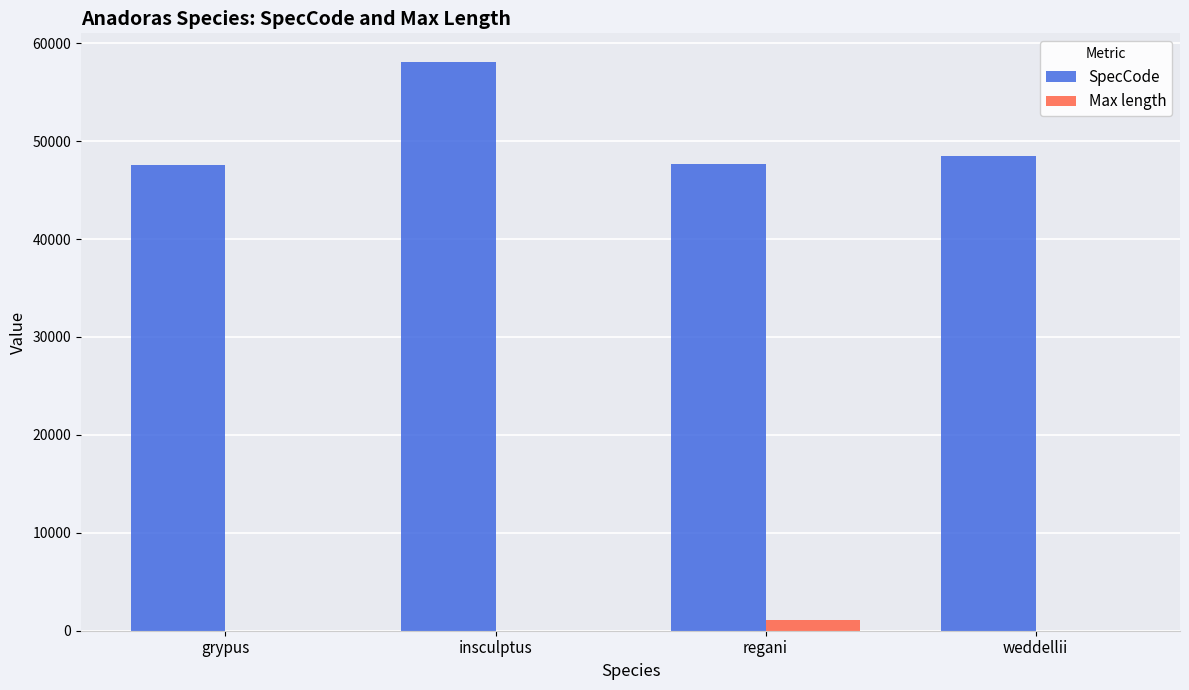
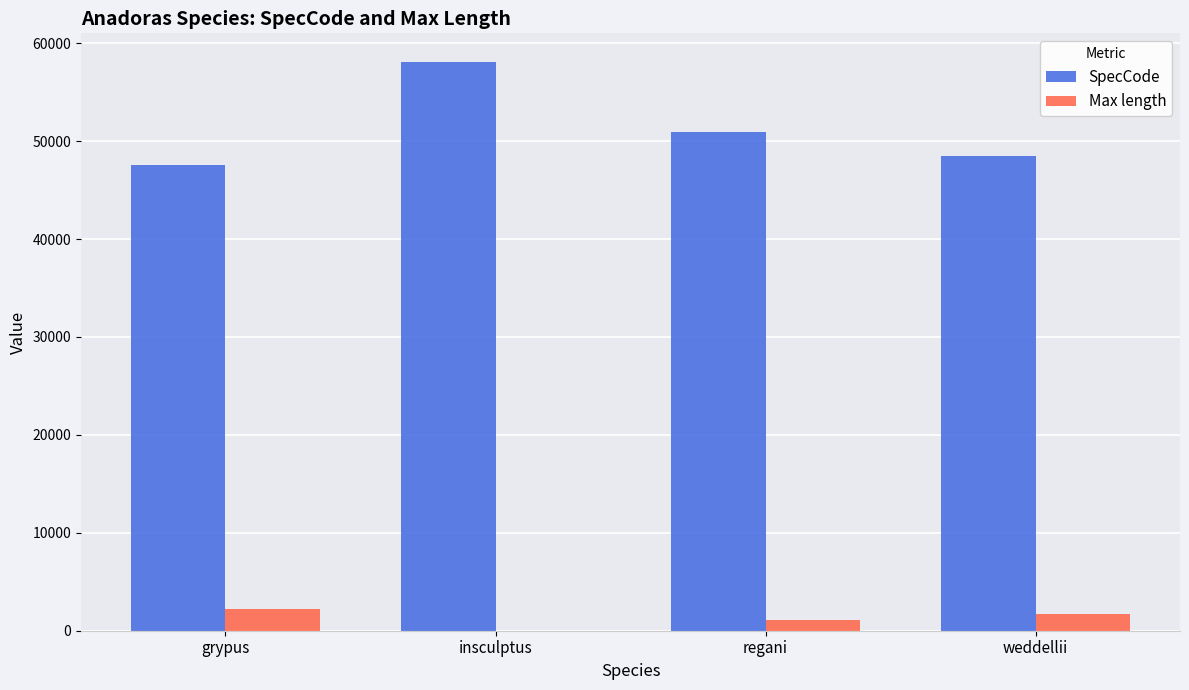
Max length, grypus: 0 -> 2000
SpecCode, regani: 48000 -> 51000
Max length, weddellii: 0 -> 2000
